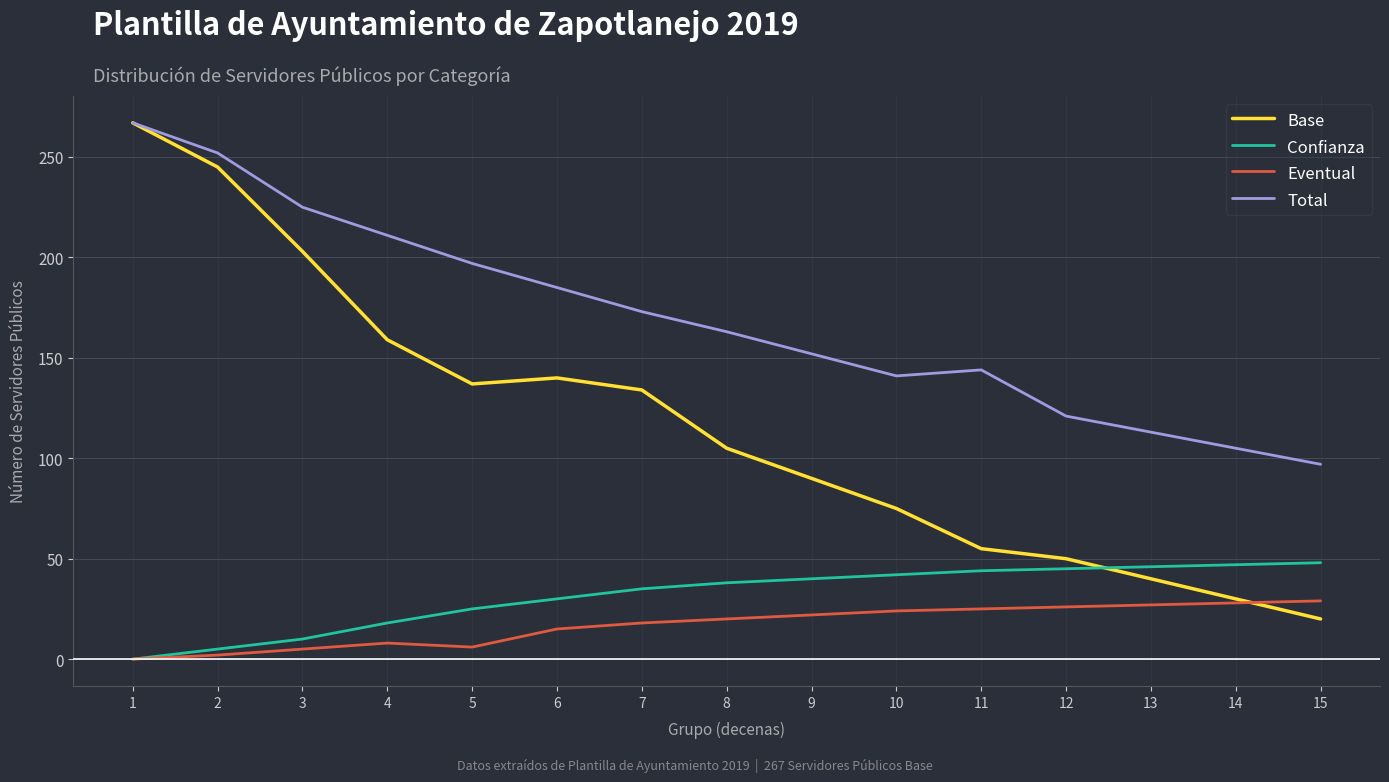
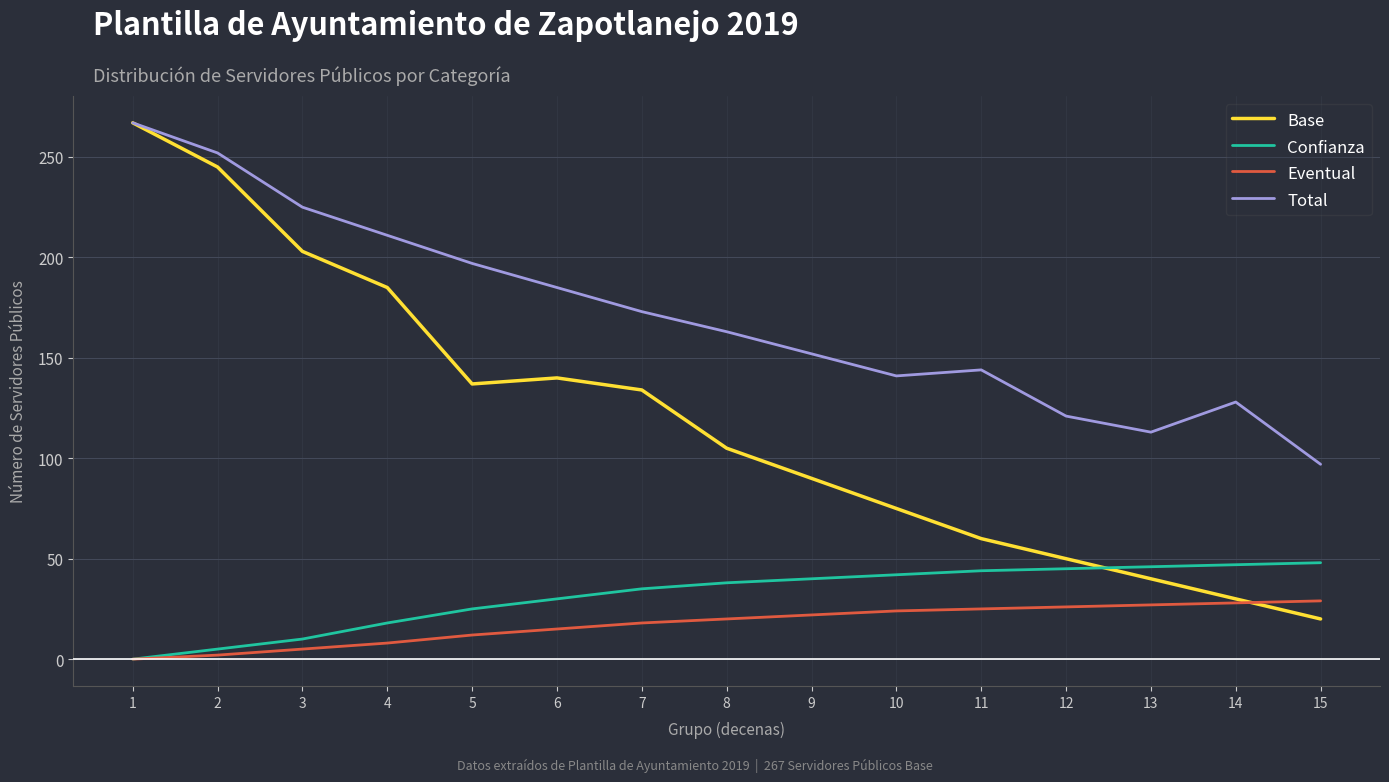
Base, 4: 159 -> 185
Eventual, 5: 6 -> 12
Base, 11: 55 -> 60
Total, 14: 105 -> 128
